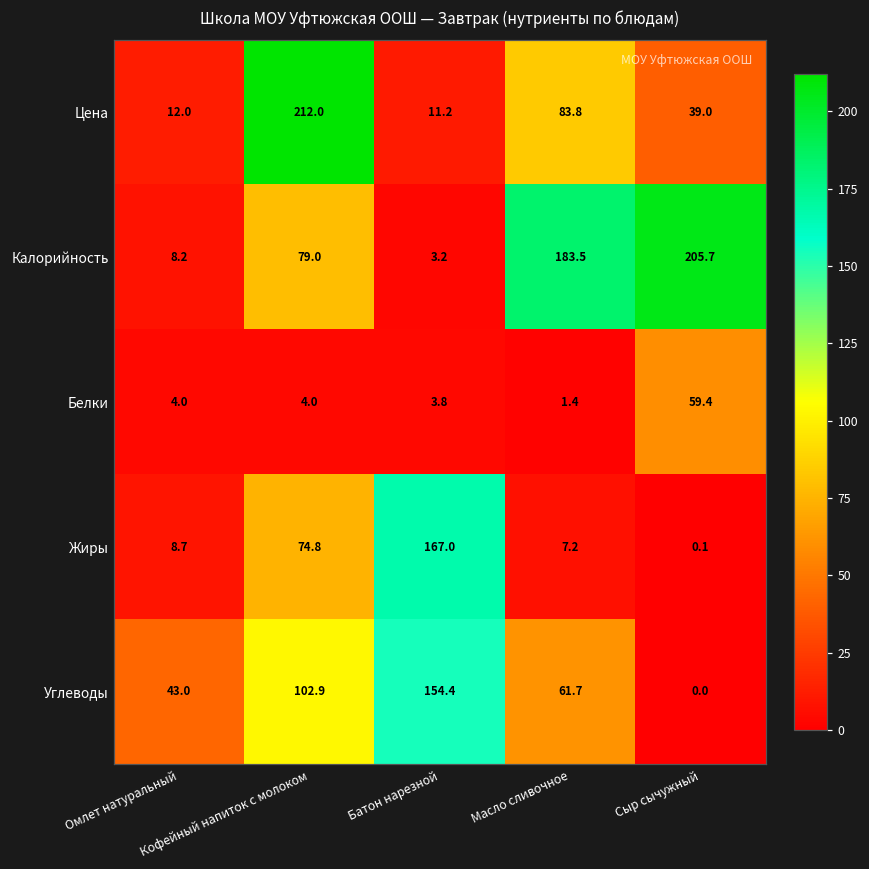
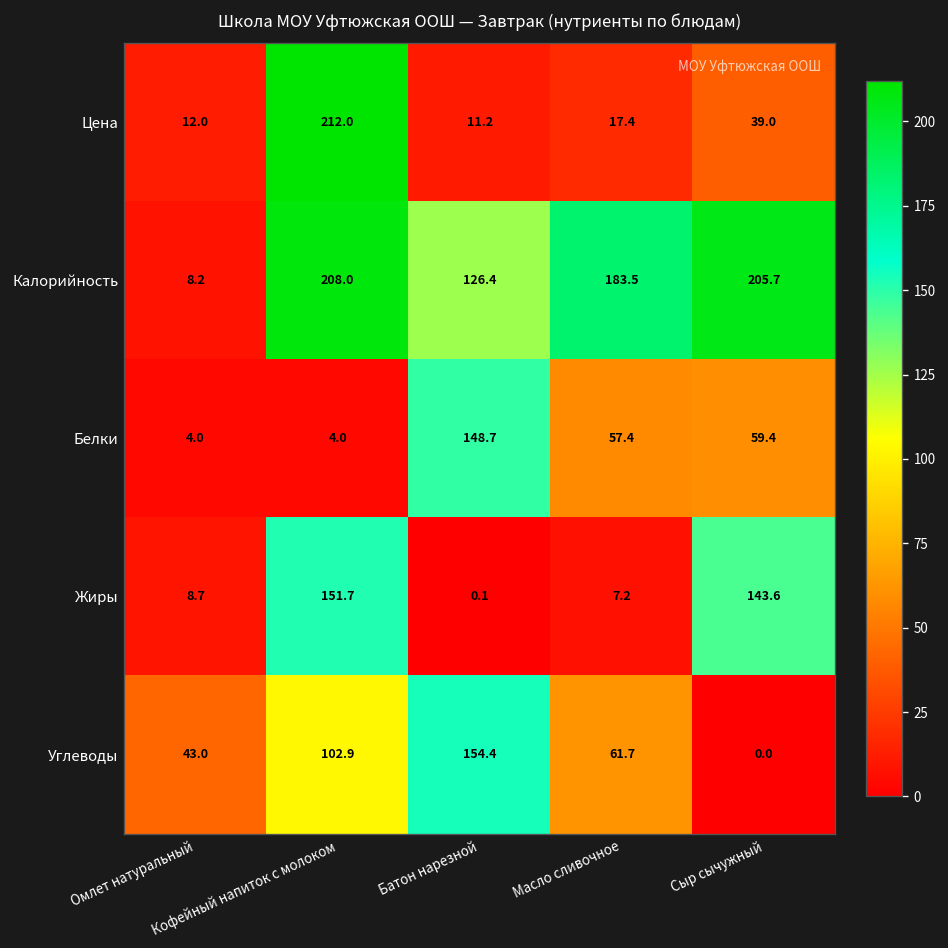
Цена, Масло сливочное: 83.8 -> 17.4
Калорийность, Кофейный напиток с молоком: 79.0 -> 208.0
Калорийность, Батон нарезной: 3.2 -> 126.4
Белки, Батон нарезной: 3.8 -> 148.7
Белки, Масло сливочное: 1.4 -> 57.4
Жиры, Кофейный напиток с молоком: 74.8 -> 151.7
Жиры, Батон нарезной: 167.0 -> 0.1
Жиры, Сыр сычужный: 0.1 -> 143.6
